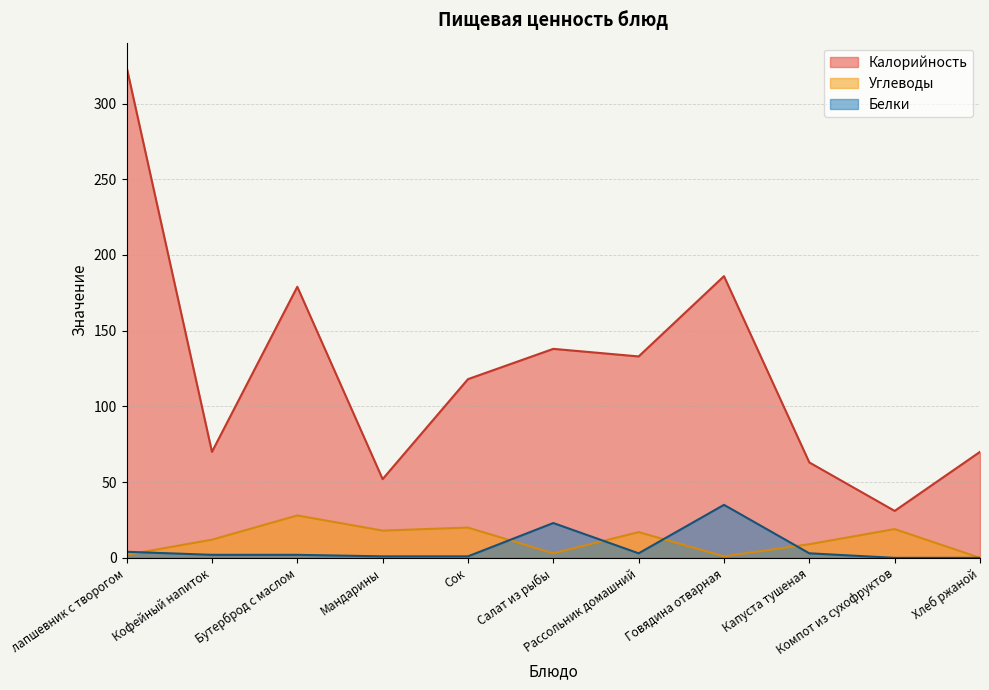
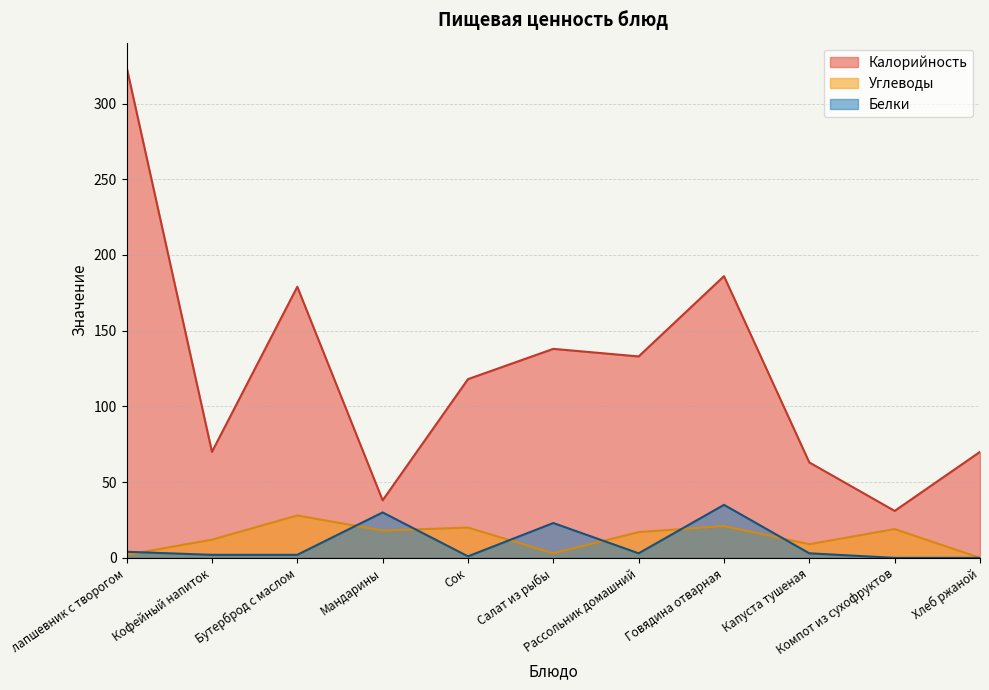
Калорийность, Мандарины: 52 -> 38
Белки, Мандарины: 1 -> 30
Углеводы, Говядина отварная: 1 -> 21
